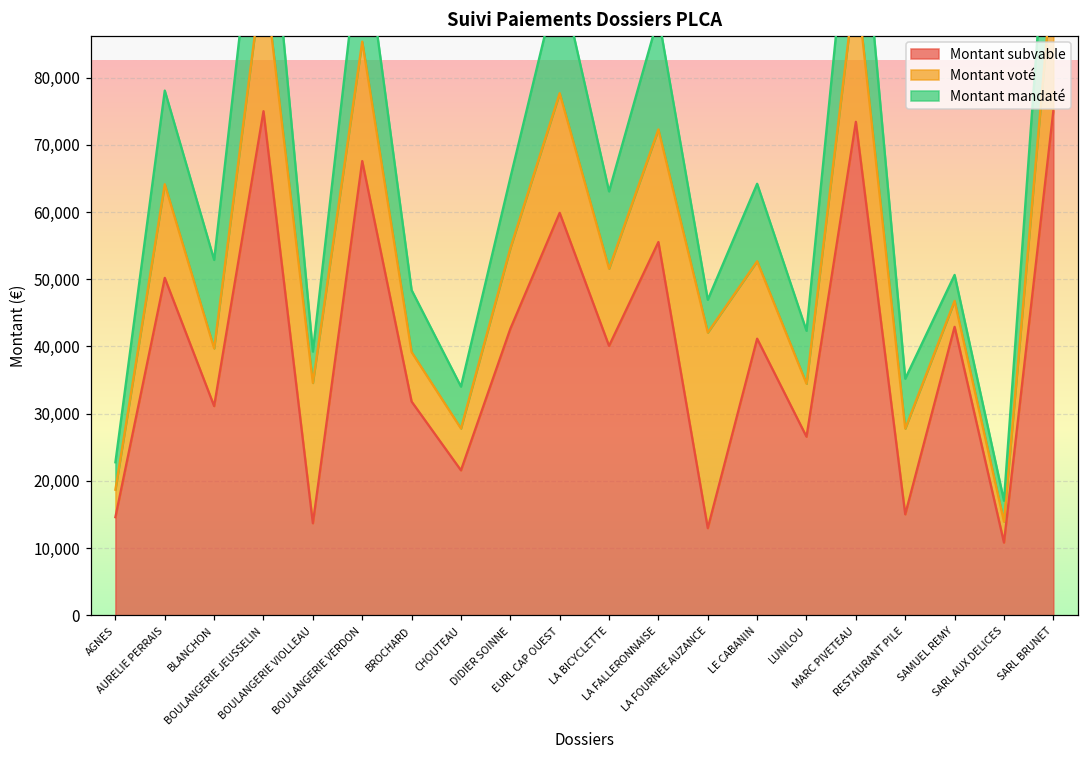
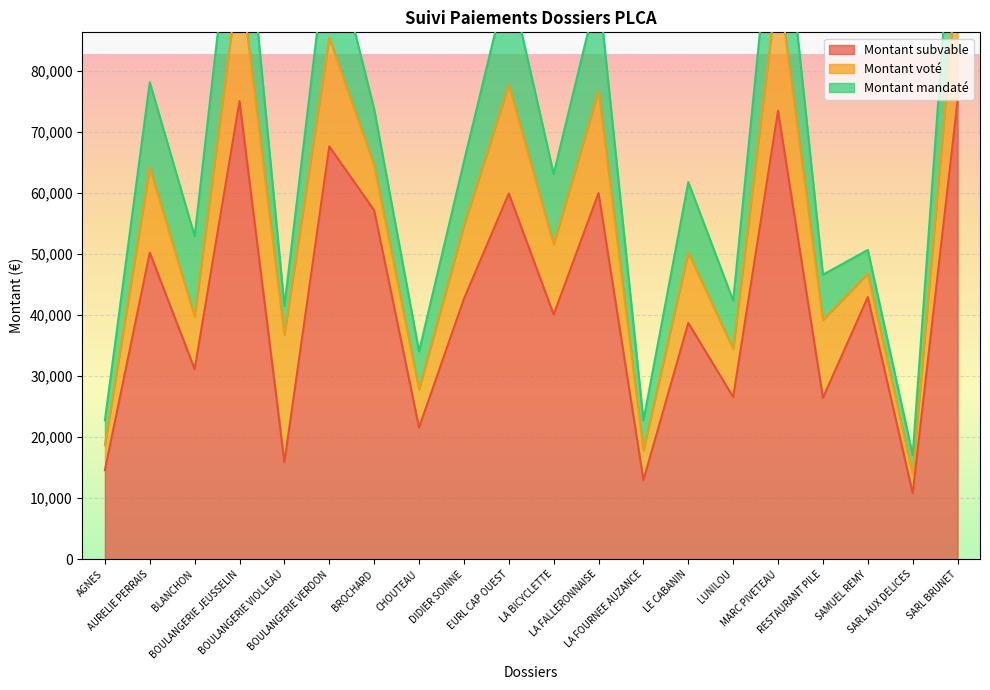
Montant subvable, BOULANGERIE VIOLLEAU: 14,000 -> 16,000
Montant subvable, BROCHARD: 32,000 -> 57,000
Montant subvable, LA FALLERONNAISE: 56,000 -> 60,000
Montant voté, LA FOURNEE AUZANCE: 29,000 -> 5,000
Montant subvable, LE CABANIN: 41,000 -> 39,000
Montant subvable, RESTAURANT PILE: 15,000 -> 26,000
